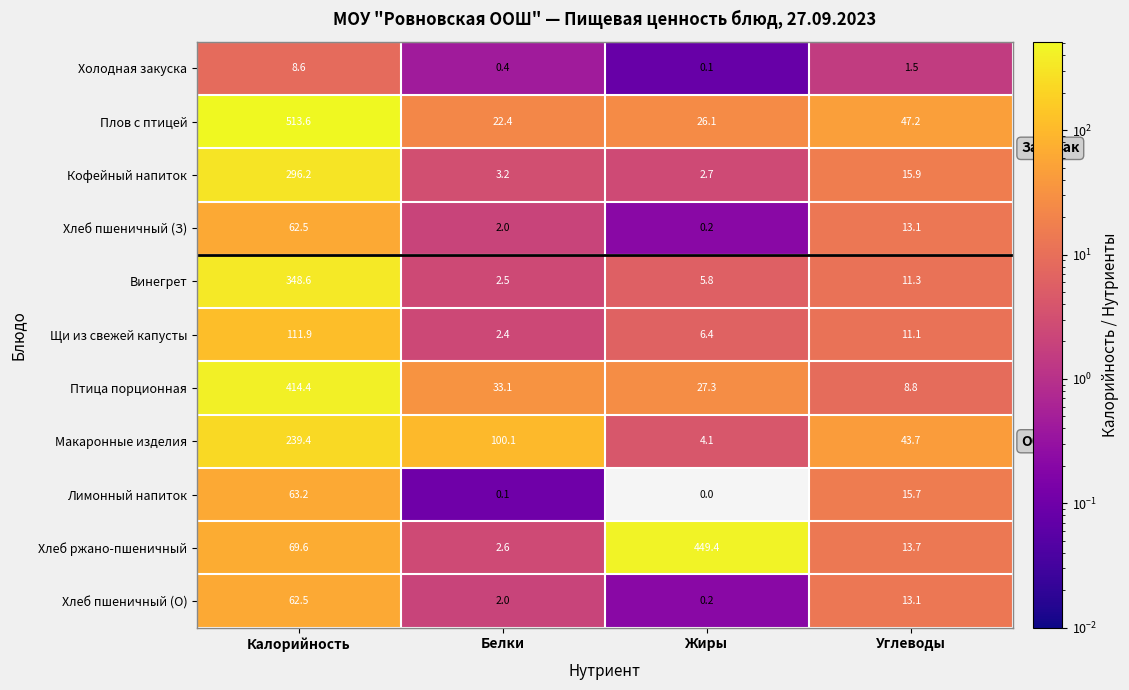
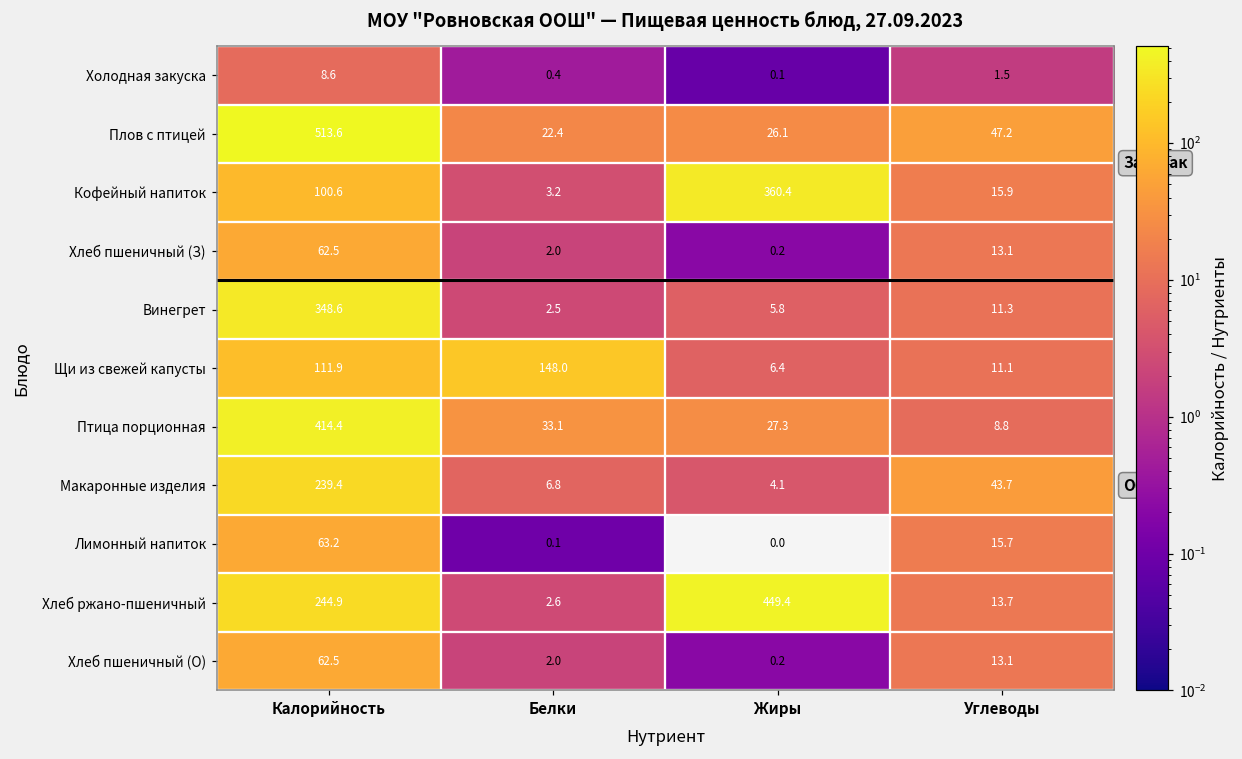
Кофейный напиток, Калорийность: 296.2 -> 100.6
Кофейный напиток, Жиры: 2.7 -> 360.4
Щи из свежей капусты, Белки: 2.4 -> 148.0
Макаронные изделия, Белки: 100.1 -> 6.8
Хлеб ржано-пшеничный, Калорийность: 69.6 -> 244.9
